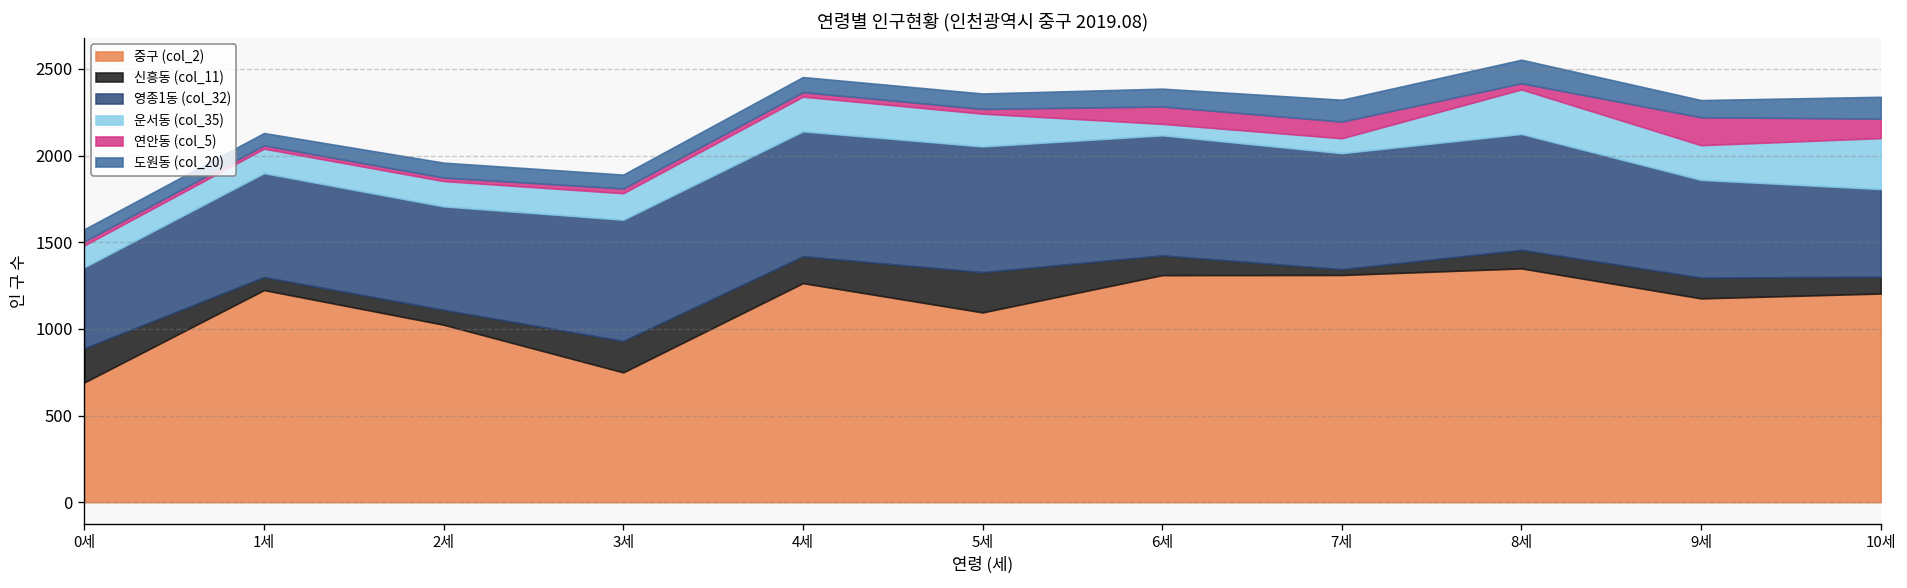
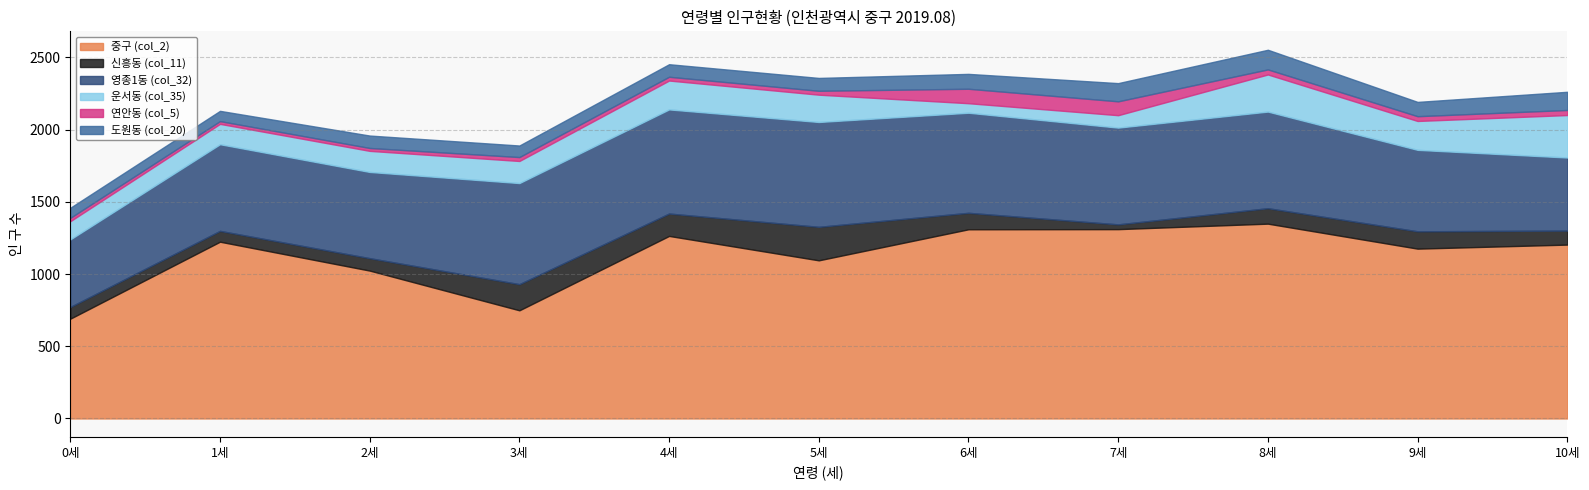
신흥동 (col_11), 0세: 200 -> 80
연안동 (col_5), 9세: 160 -> 30
연안동 (col_5), 10세: 110 -> 40
